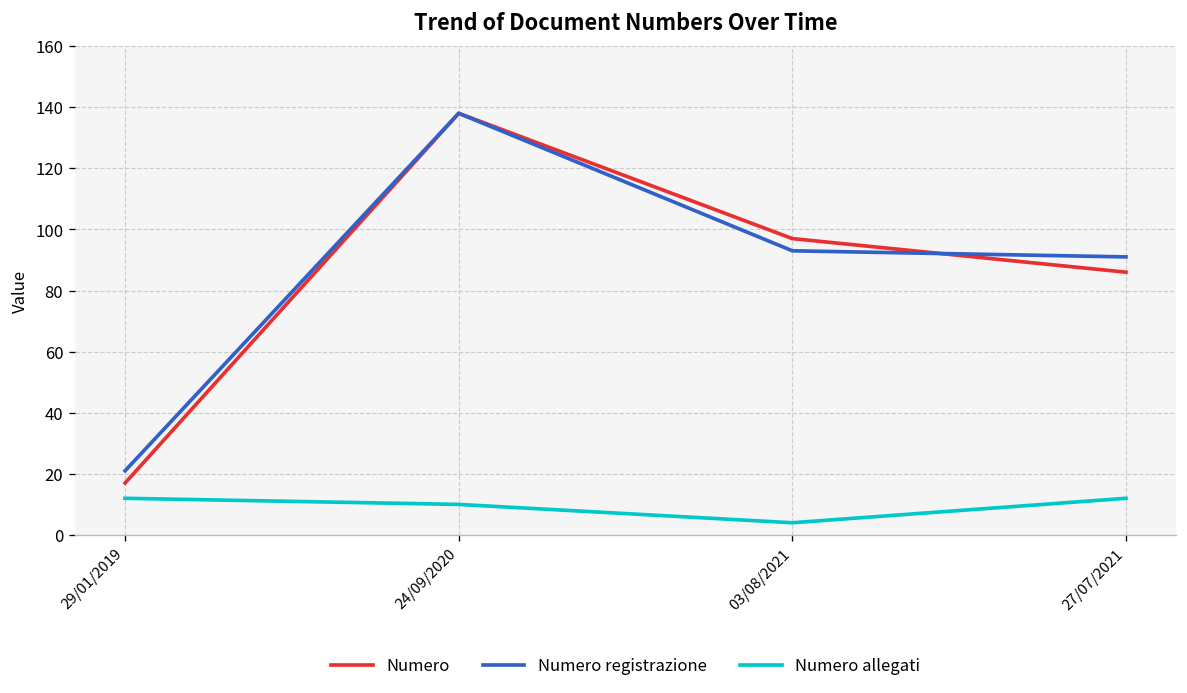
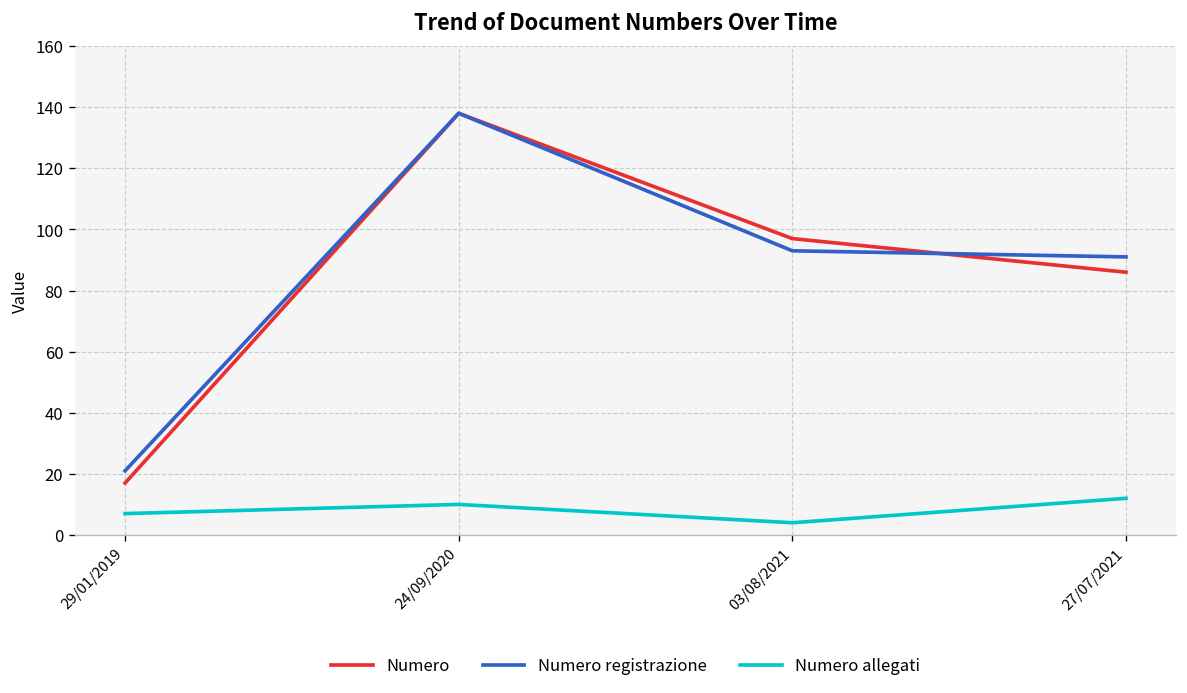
Numero allegati, 29/01/2019: 12 -> 7
